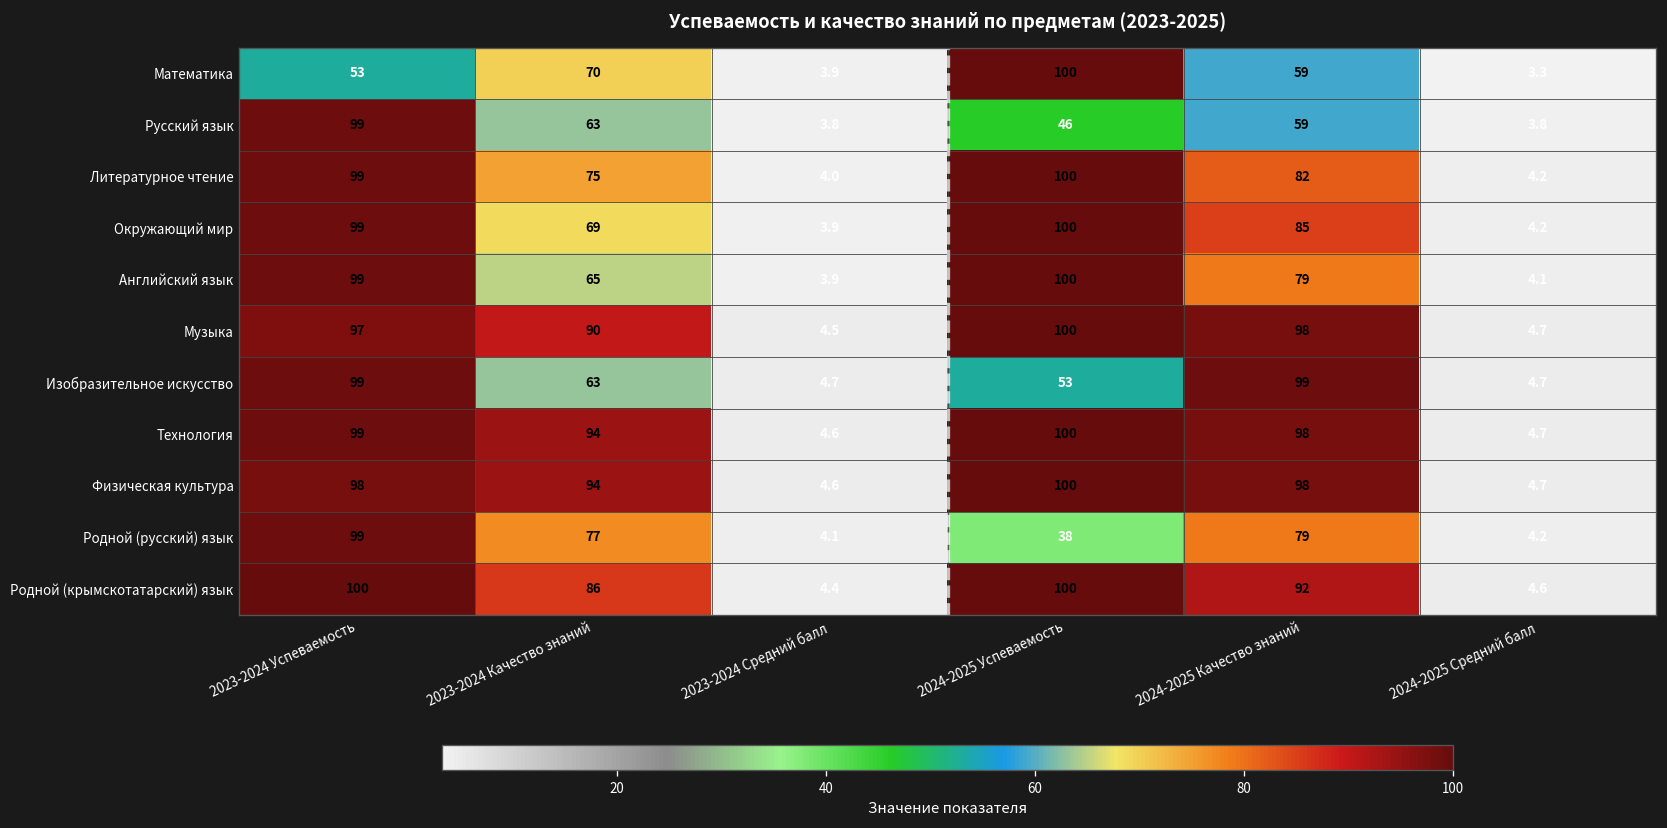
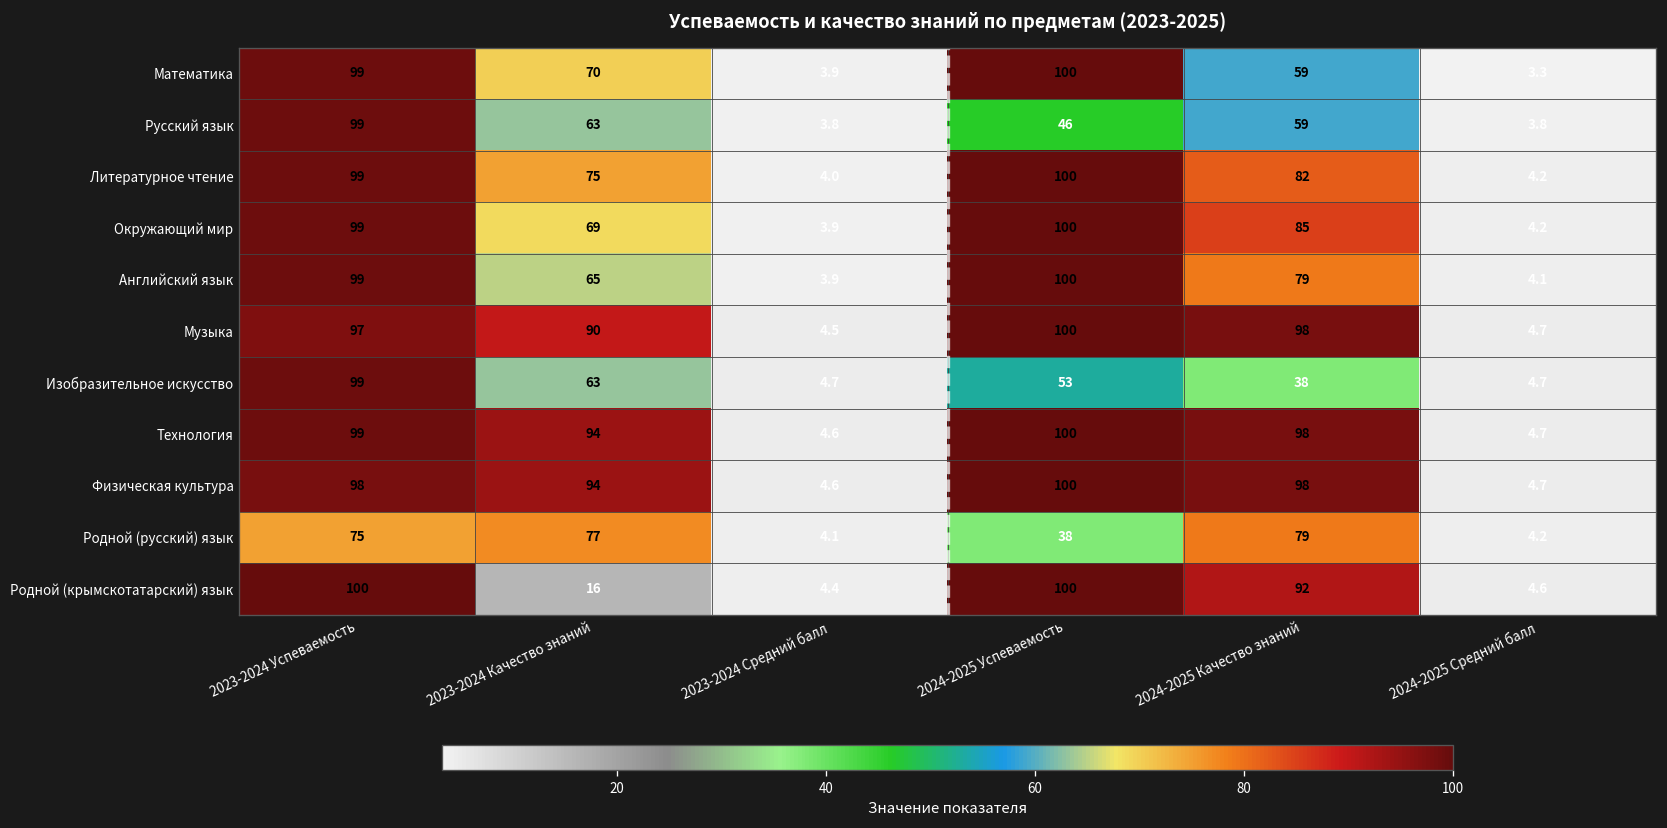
Математика, 2023-2024 Успеваемость: 53 -> 99
Изобразительное искусство, 2024-2025 Качество знаний: 99 -> 38
Родной (русский) язык, 2023-2024 Успеваемость: 99 -> 75
Родной (крымскотатарский) язык, 2023-2024 Качество знаний: 86 -> 16
